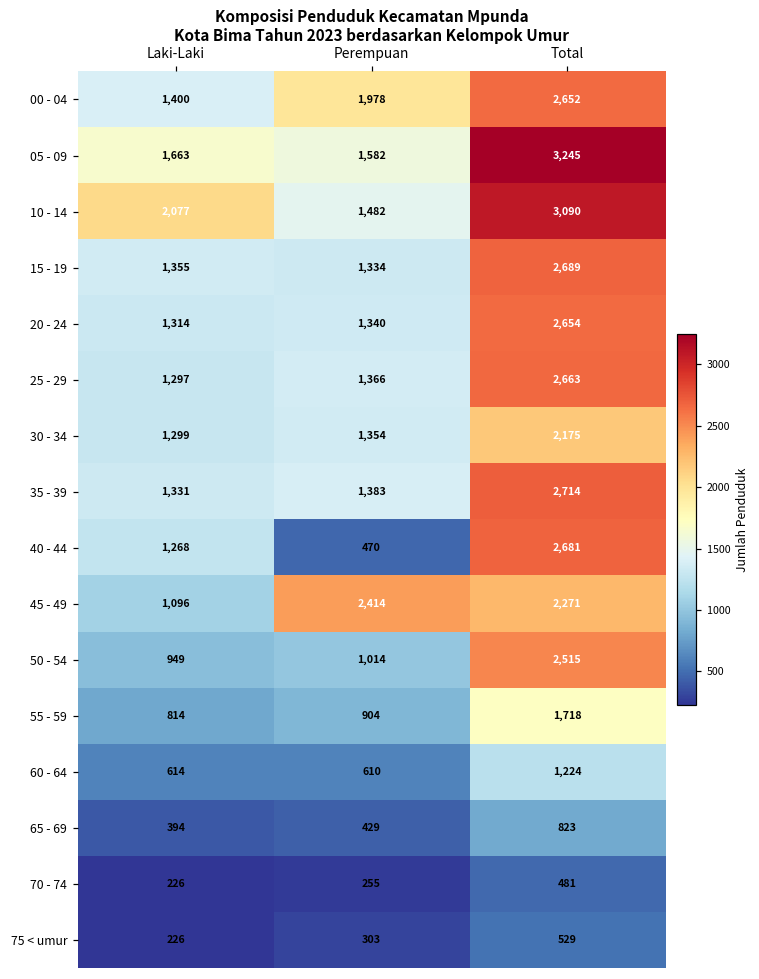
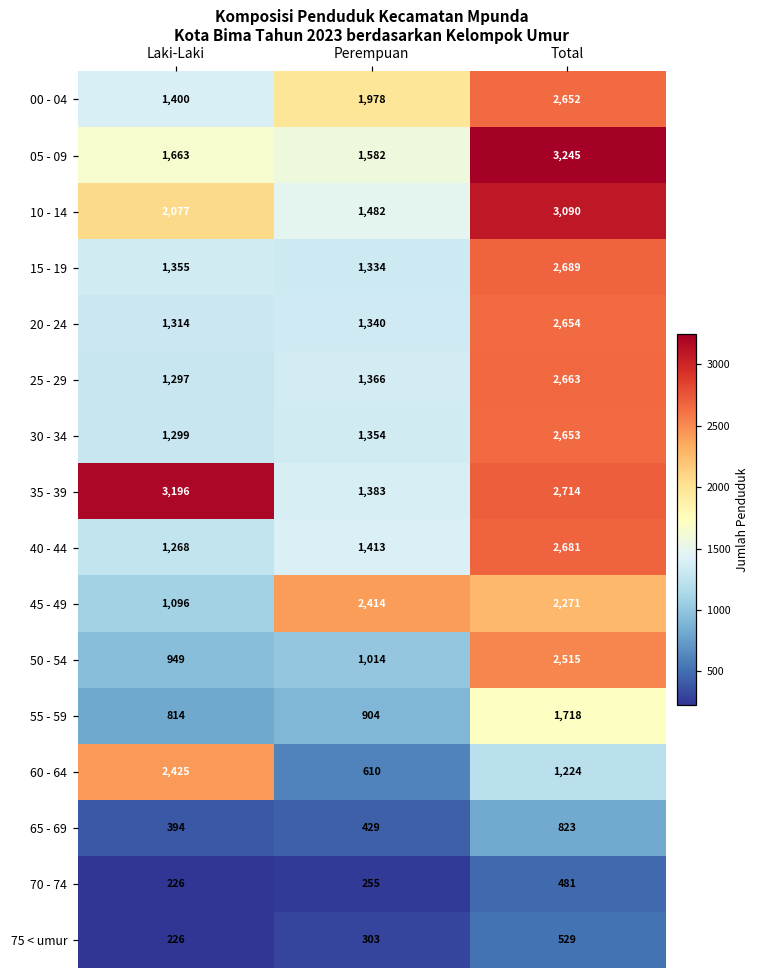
30 - 34, Total: 2,175 -> 2,653
35 - 39, Laki-Laki: 1,331 -> 3,196
40 - 44, Perempuan: 470 -> 1,413
60 - 64, Laki-Laki: 614 -> 2,425
